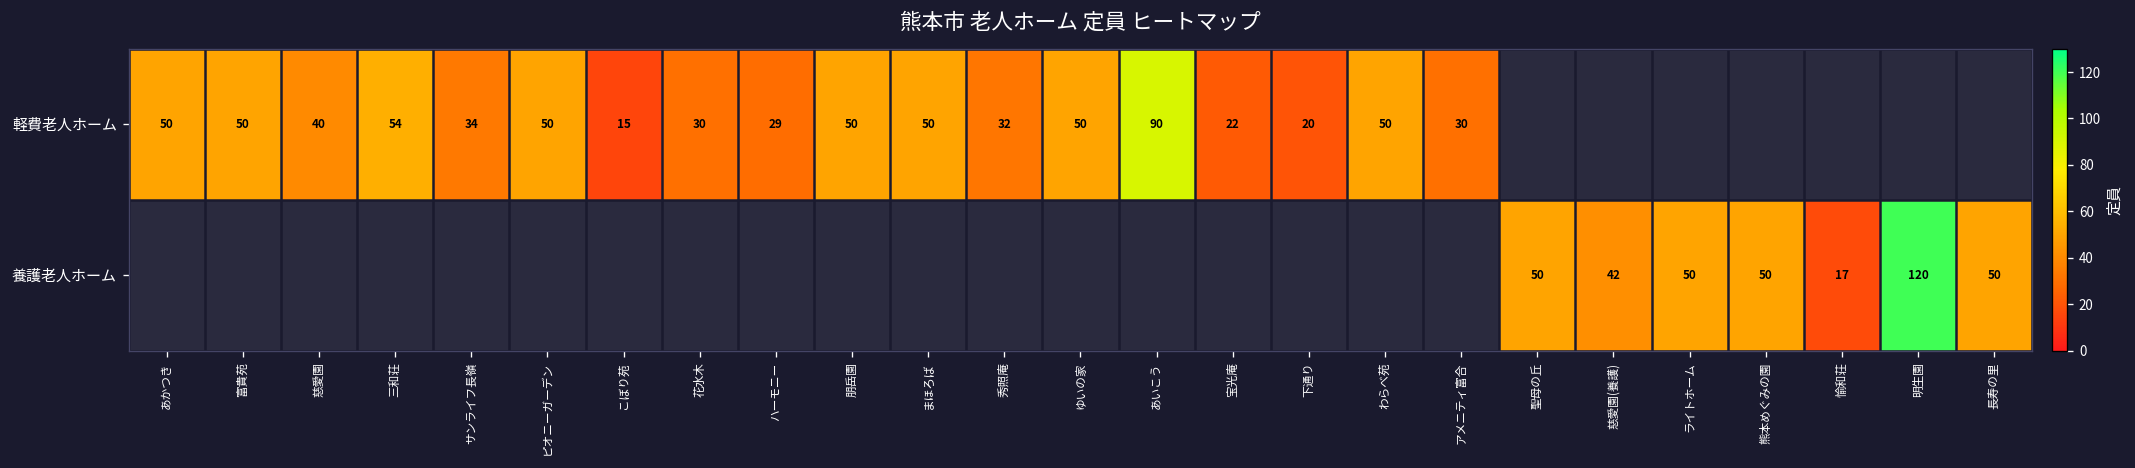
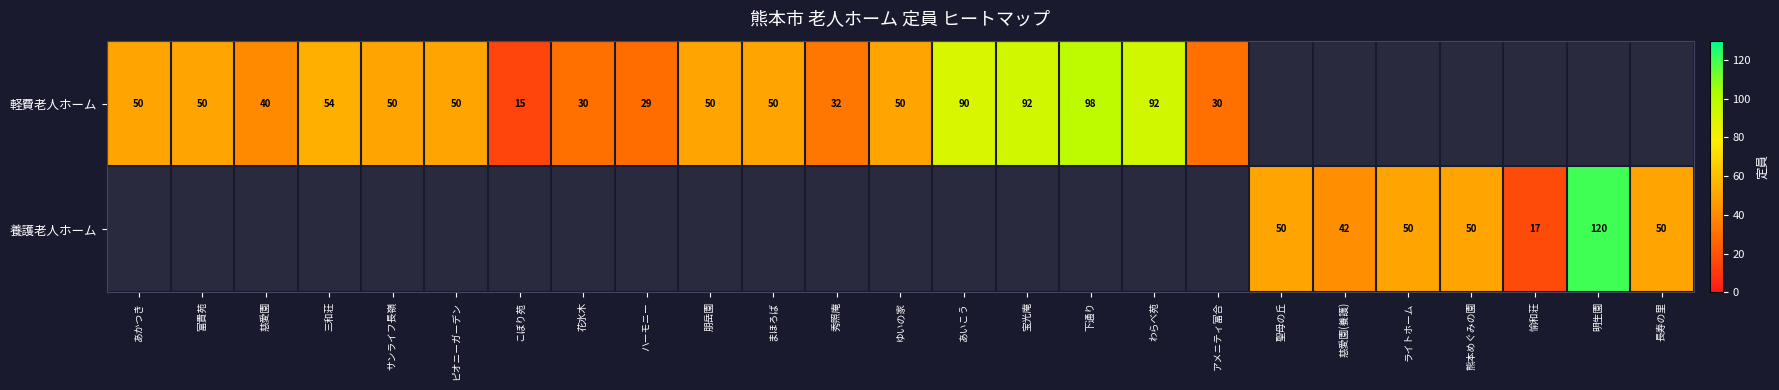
軽費老人ホーム, サンライフ長嶺: 34 -> 50
軽費老人ホーム, 宝光庵: 22 -> 92
軽費老人ホーム, 下通り: 20 -> 98
軽費老人ホーム, わらべ苑: 50 -> 92
